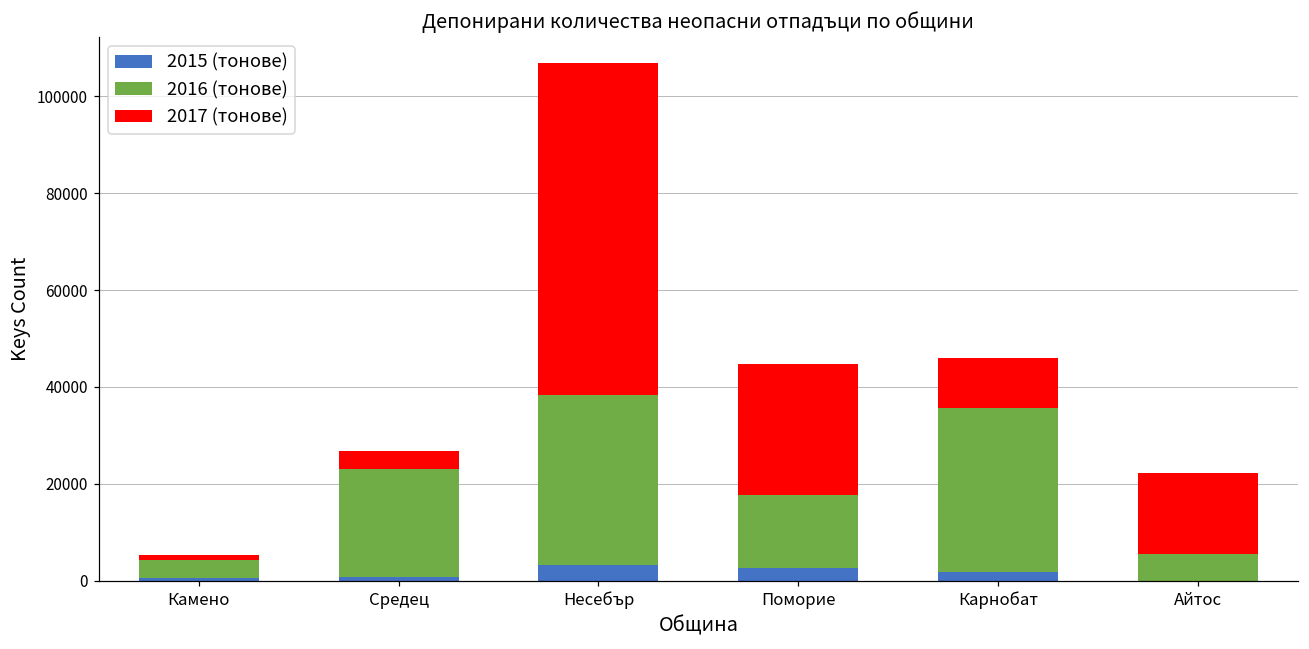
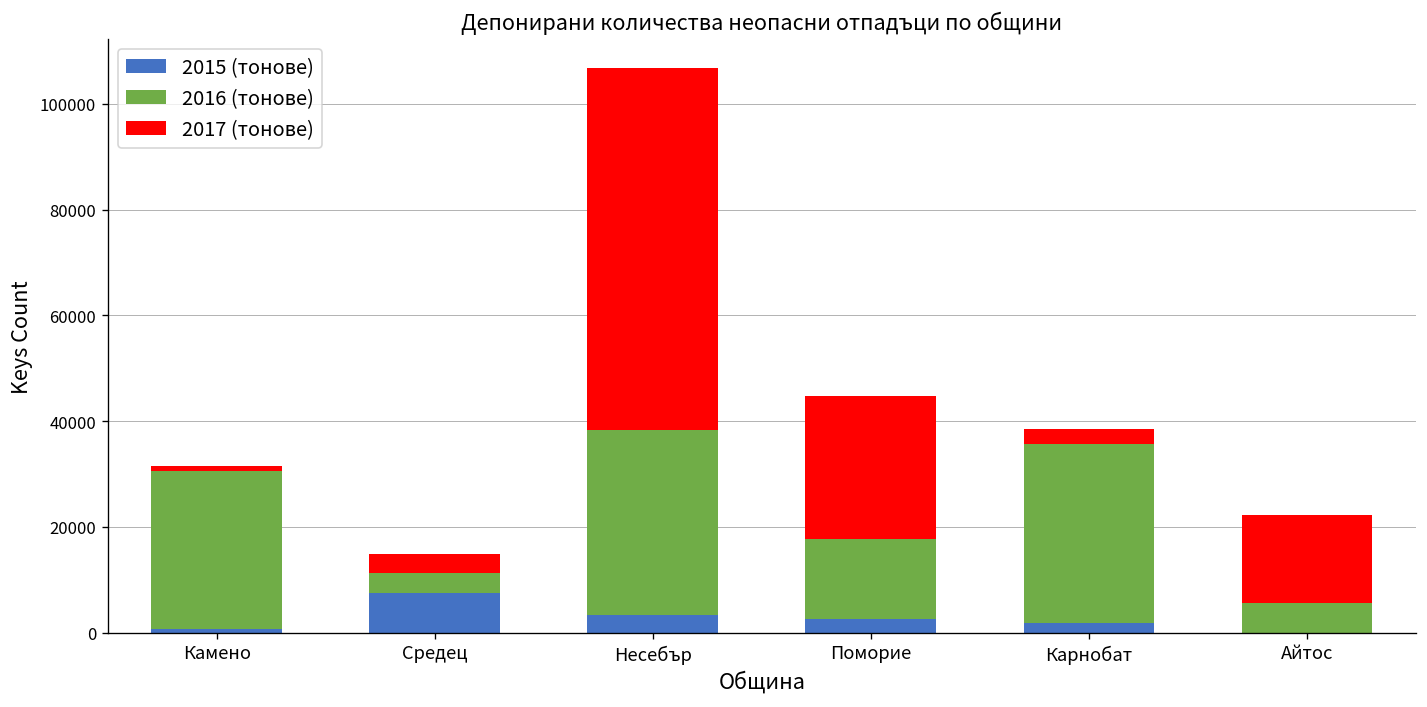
2016 (тонове), Камено: 4000 -> 30000
2015 (тонове), Средец: 1000 -> 8000
2016 (тонове), Средец: 22000 -> 4000
2017 (тонове), Карнобат: 10000 -> 3000
